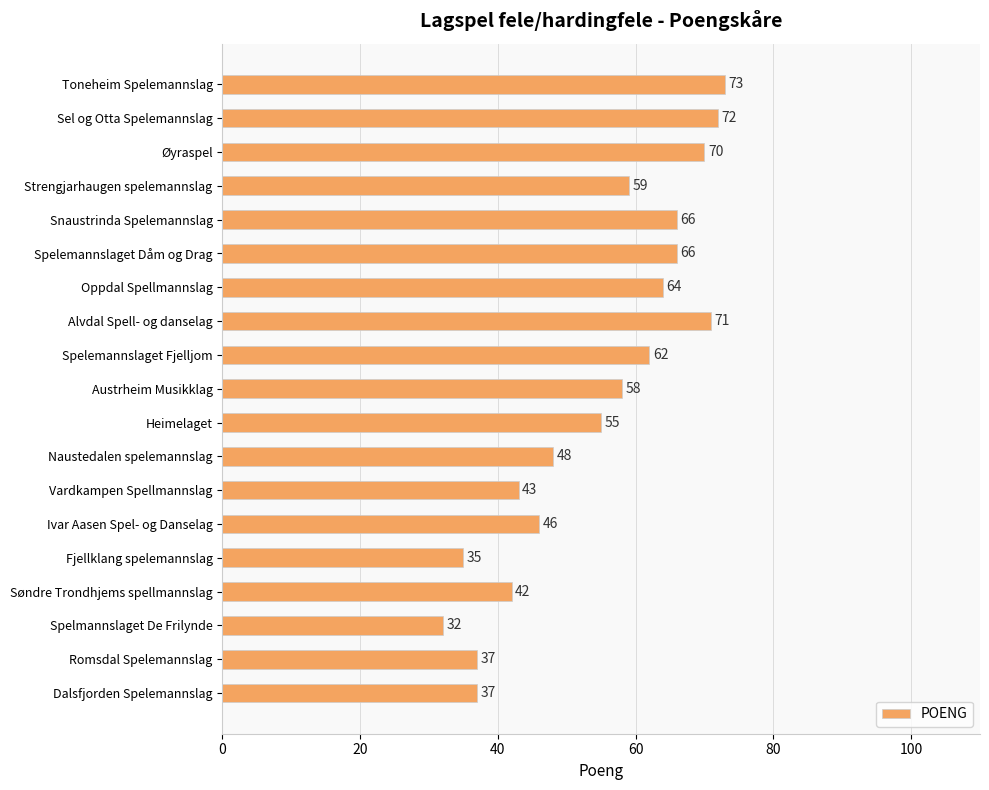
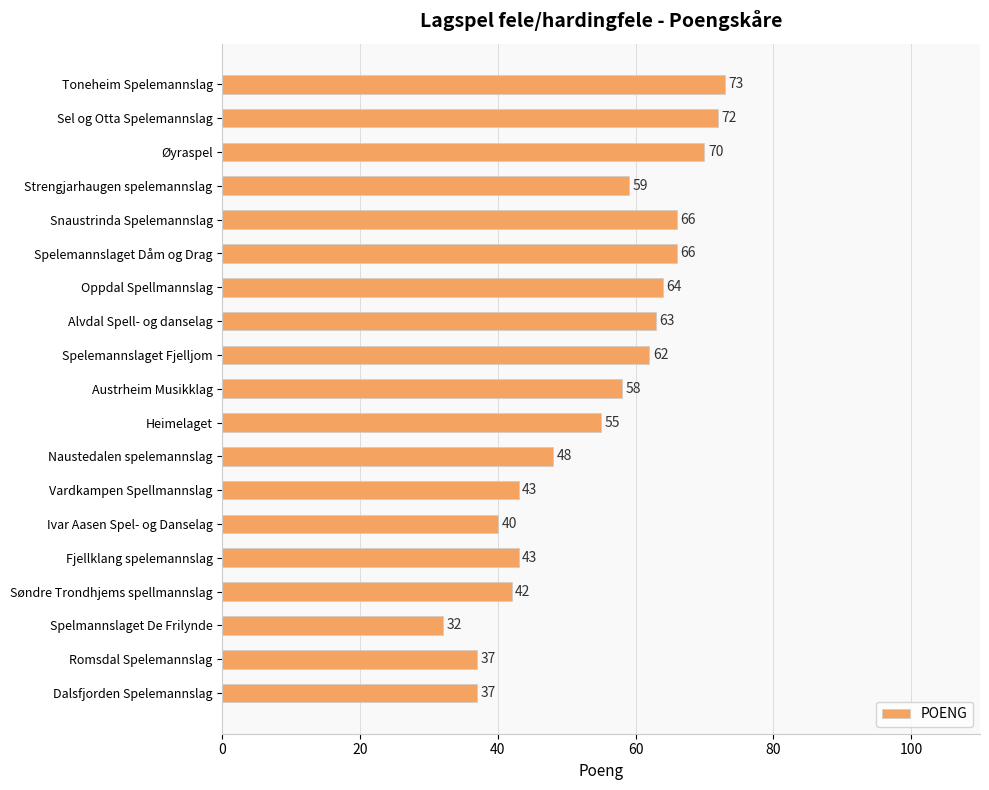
Alvdal Spell- og danselag: 71 -> 63
Ivar Aasen Spel- og Danselag: 46 -> 40
Fjellklang spelemannslag: 35 -> 43
